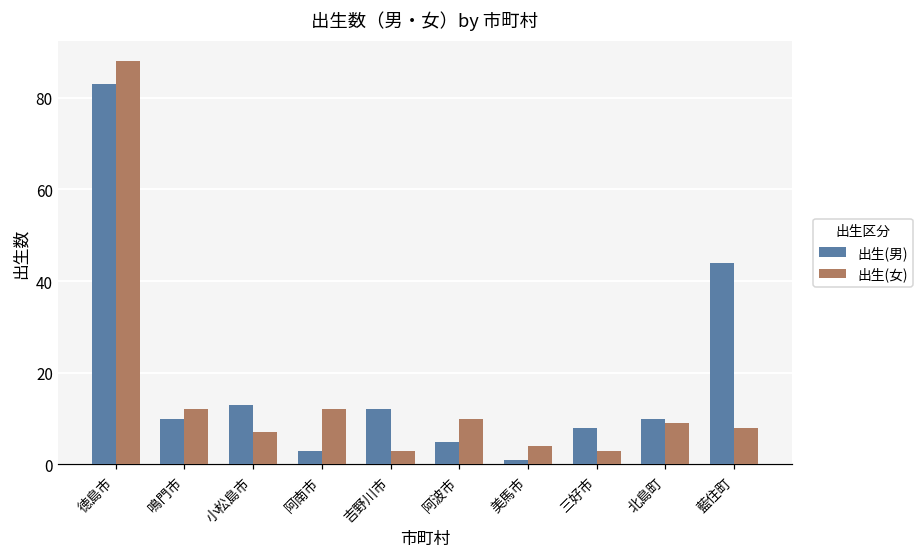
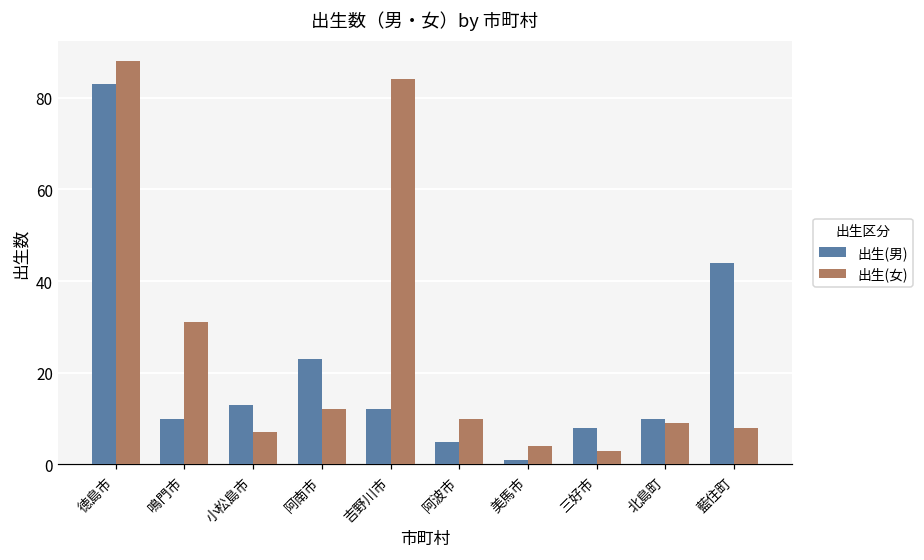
出生(女), 鳴門市: 12 -> 31
出生(男), 阿南市: 3 -> 23
出生(女), 吉野川市: 3 -> 84
